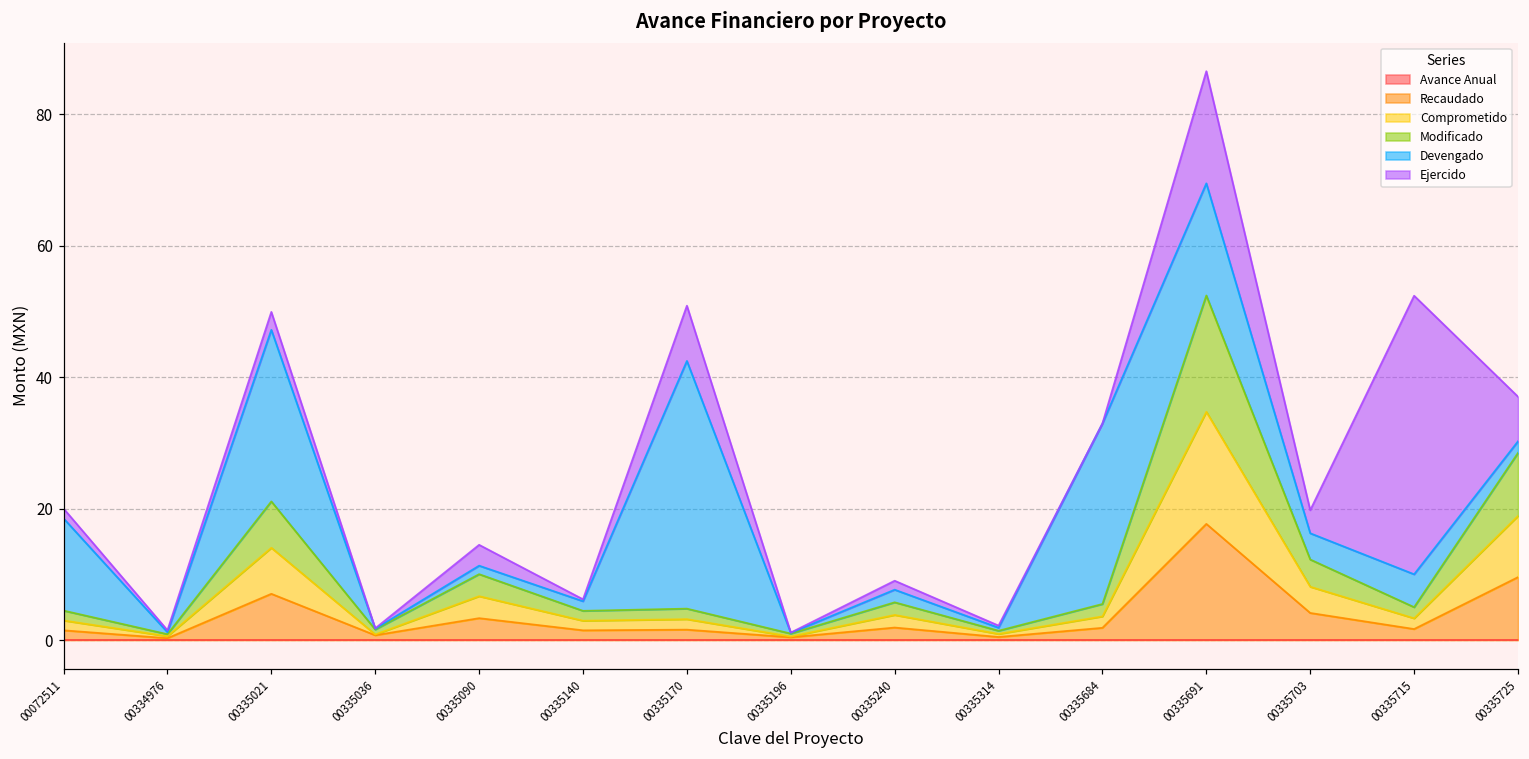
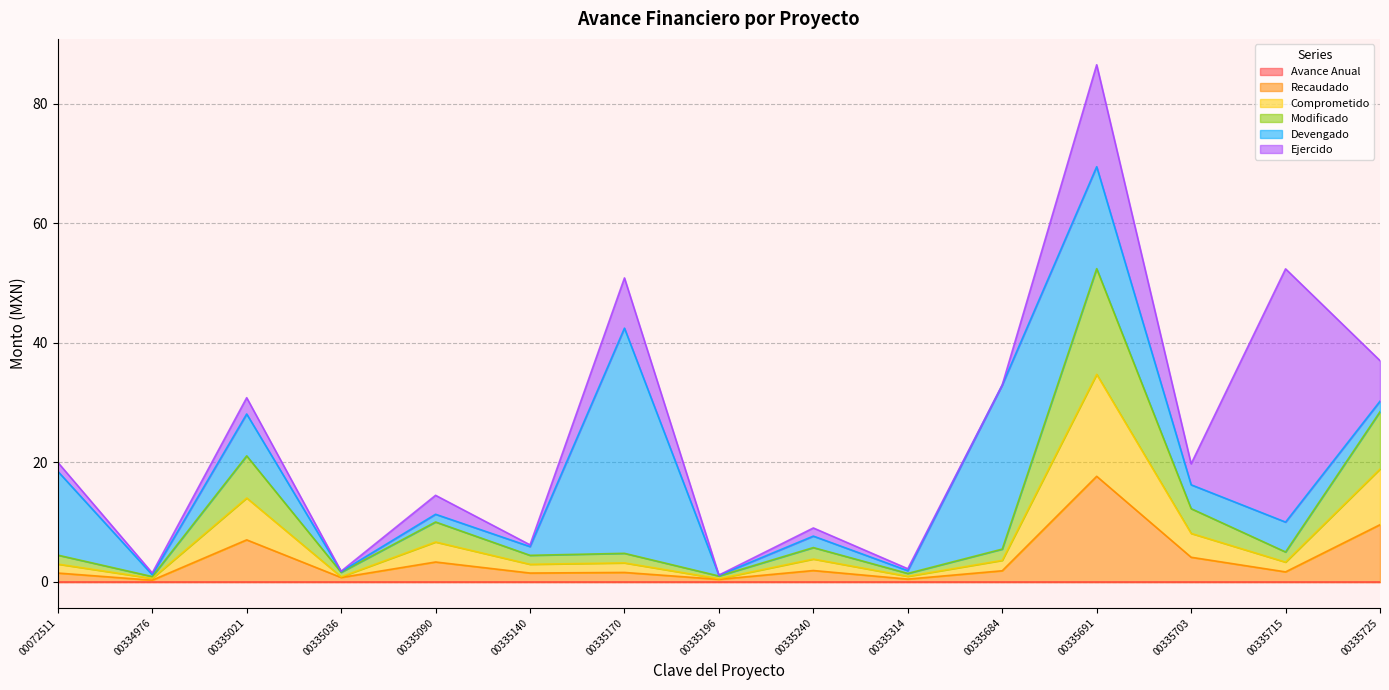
Devengado, 00335021: 26 -> 7
